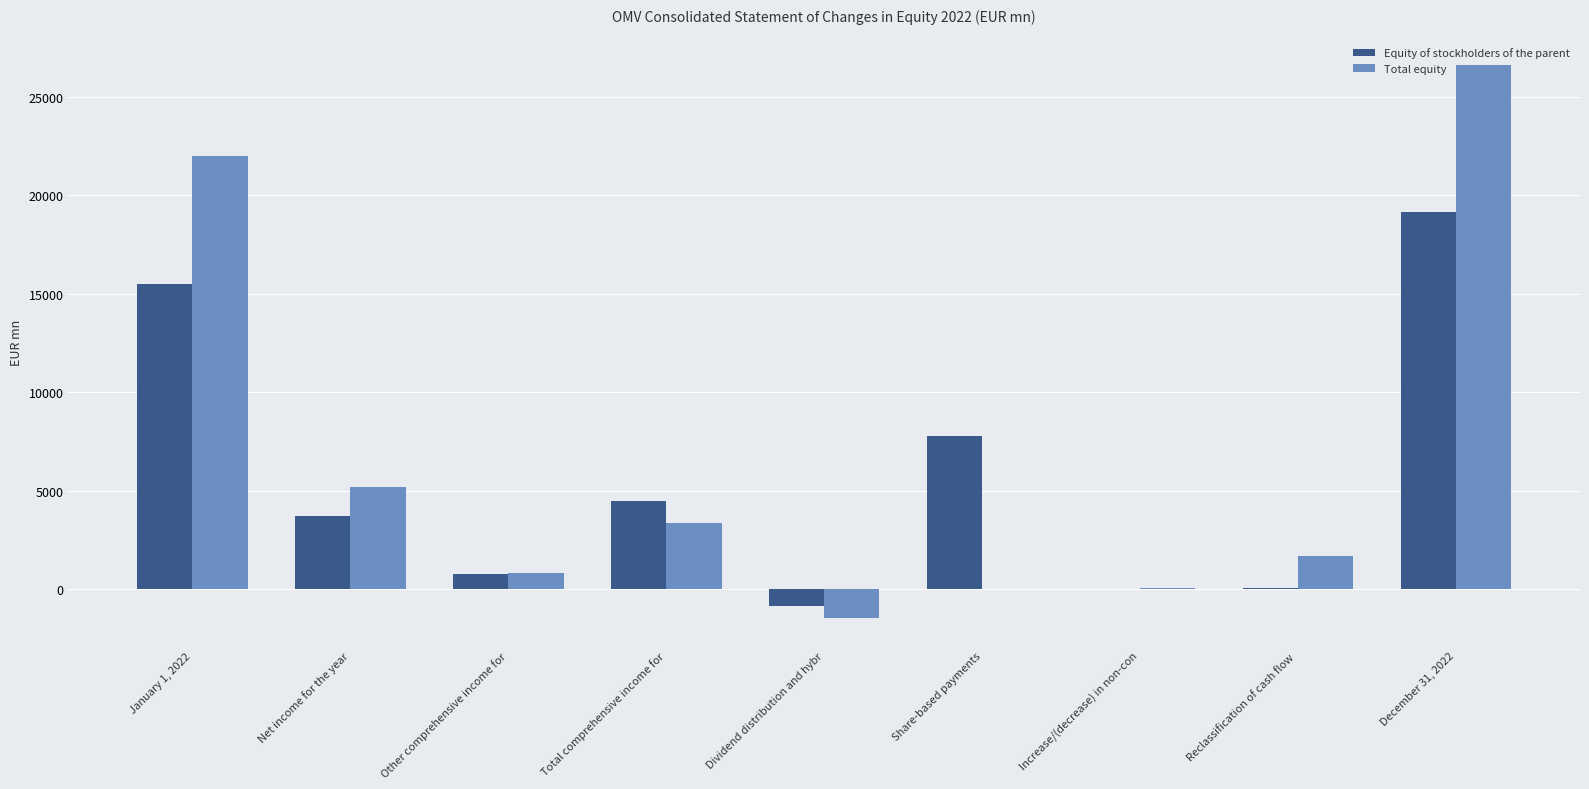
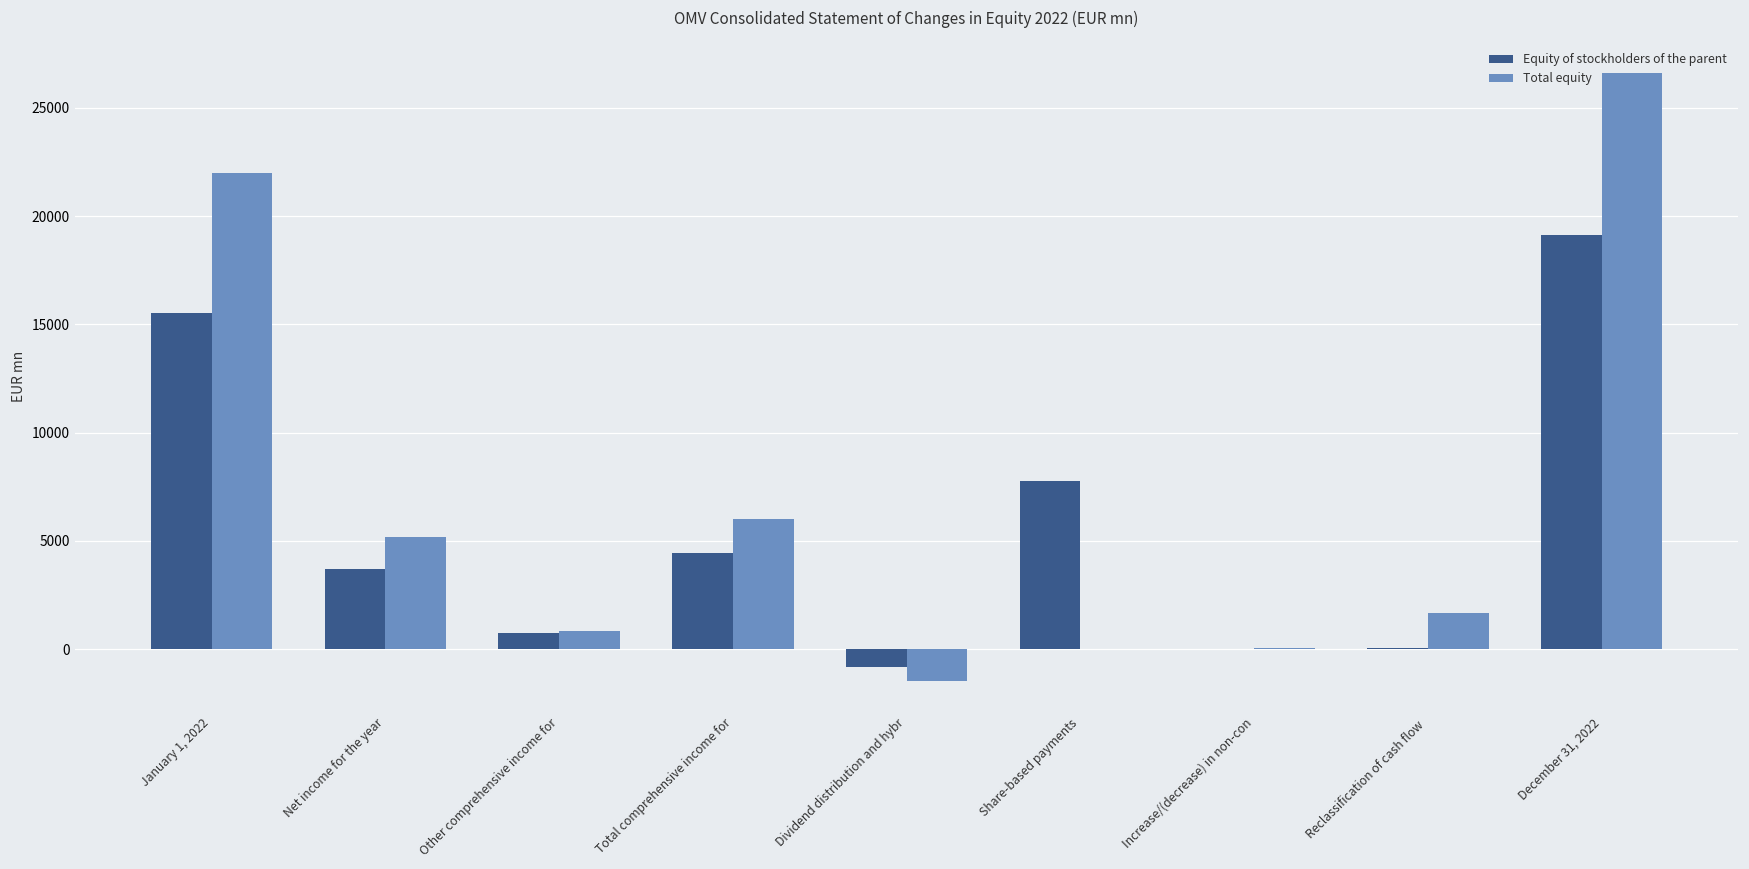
Total equity, Total comprehensive income for: 3300 -> 6000
